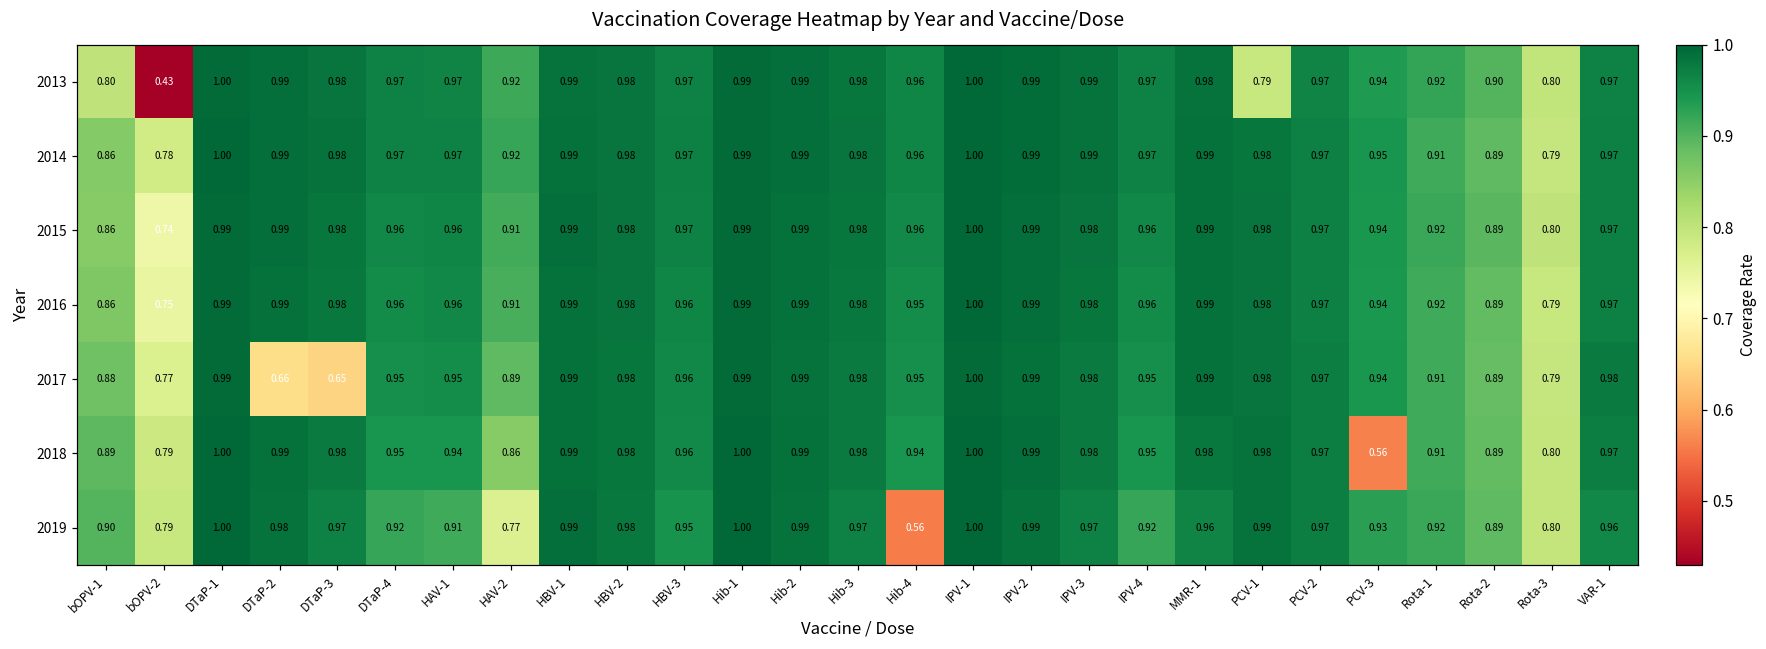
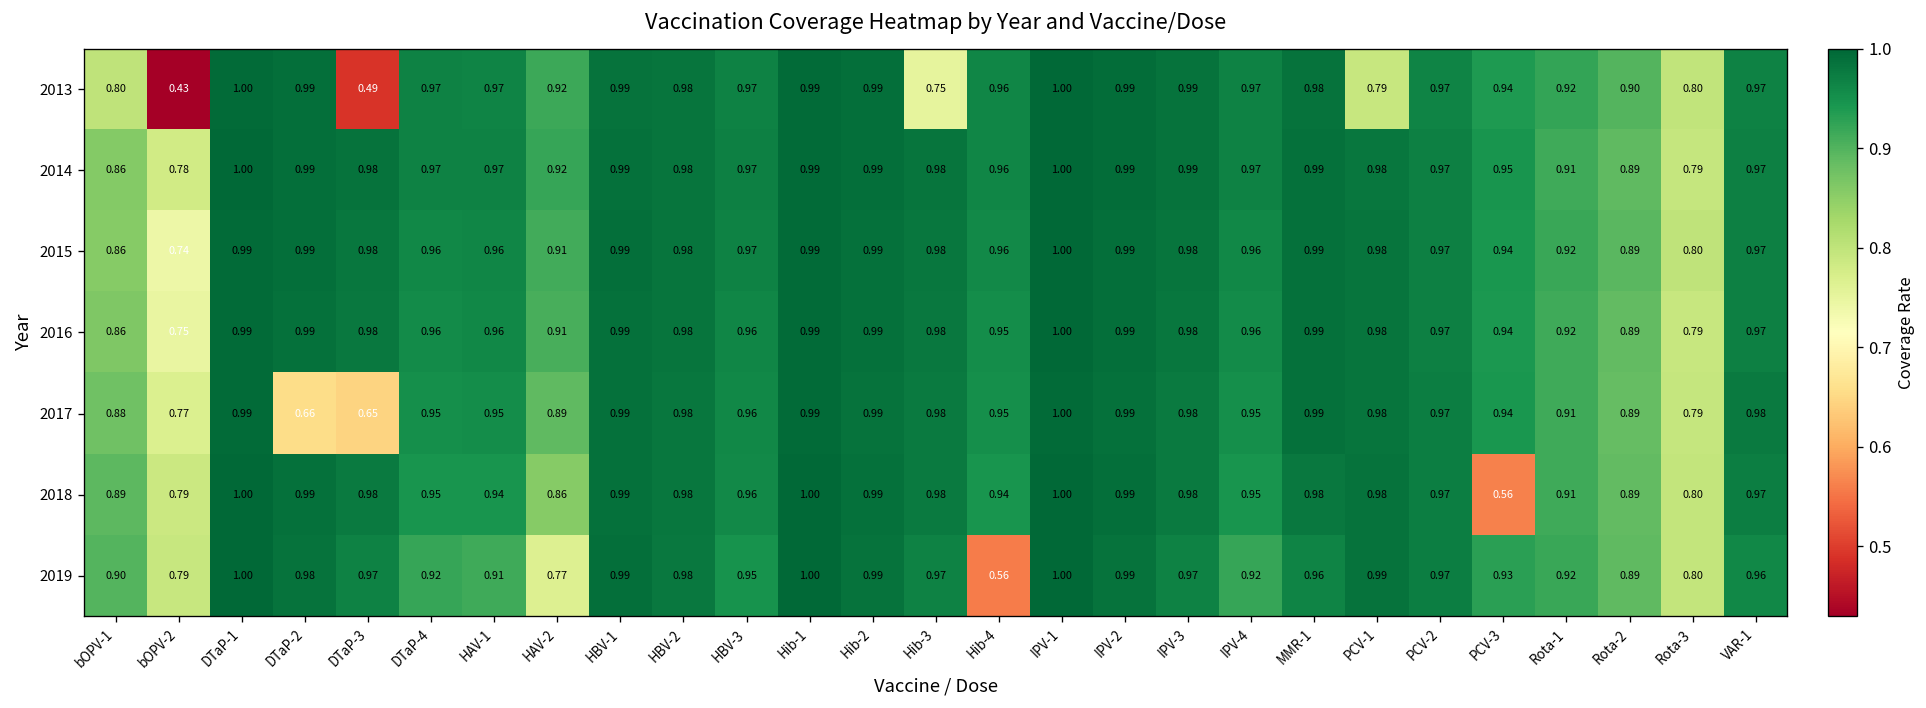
2013, DTaP-3: 0.98 -> 0.49
2013, Hib-3: 0.98 -> 0.75
